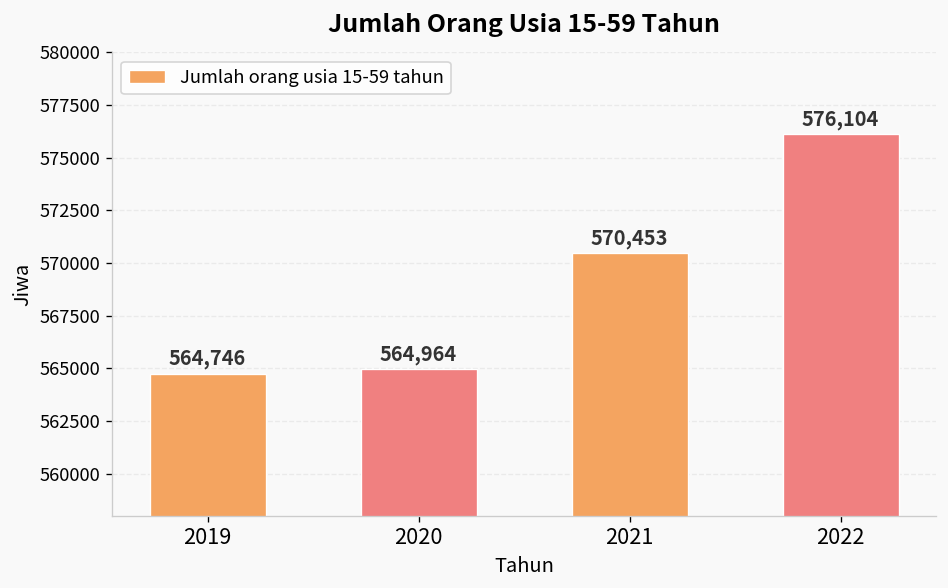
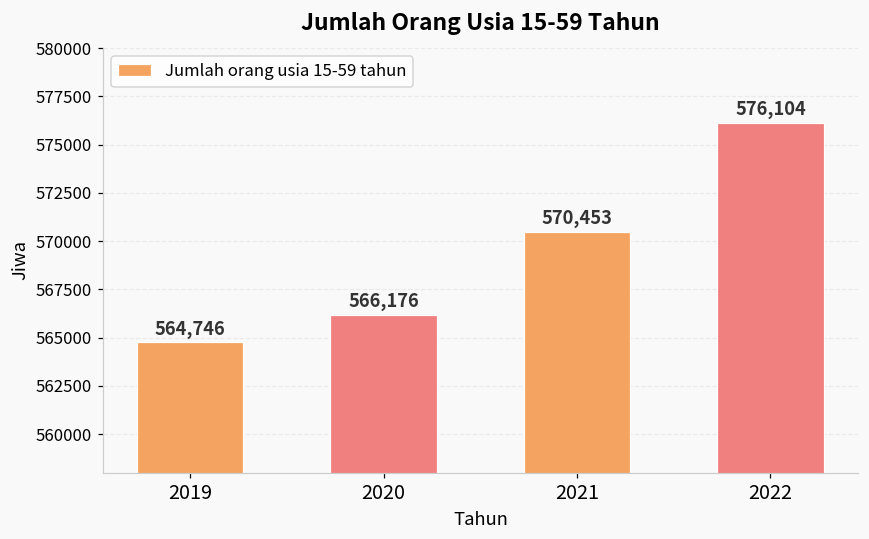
2020: 564,964 -> 566,176
